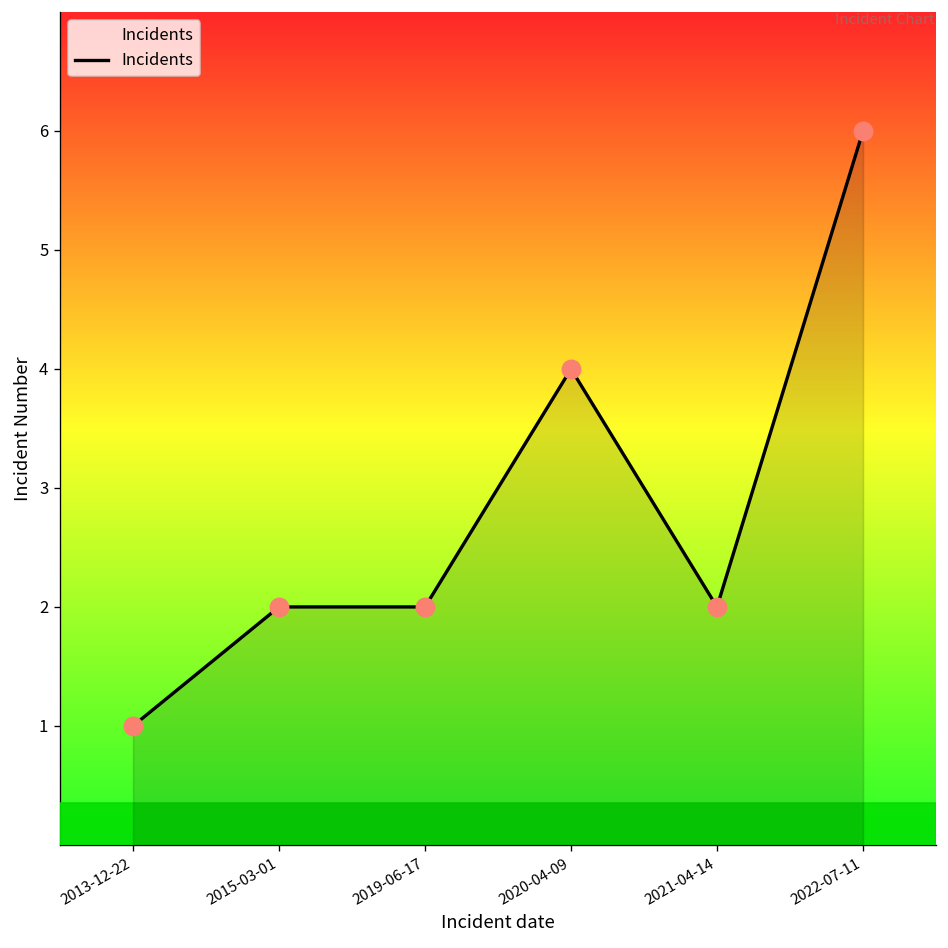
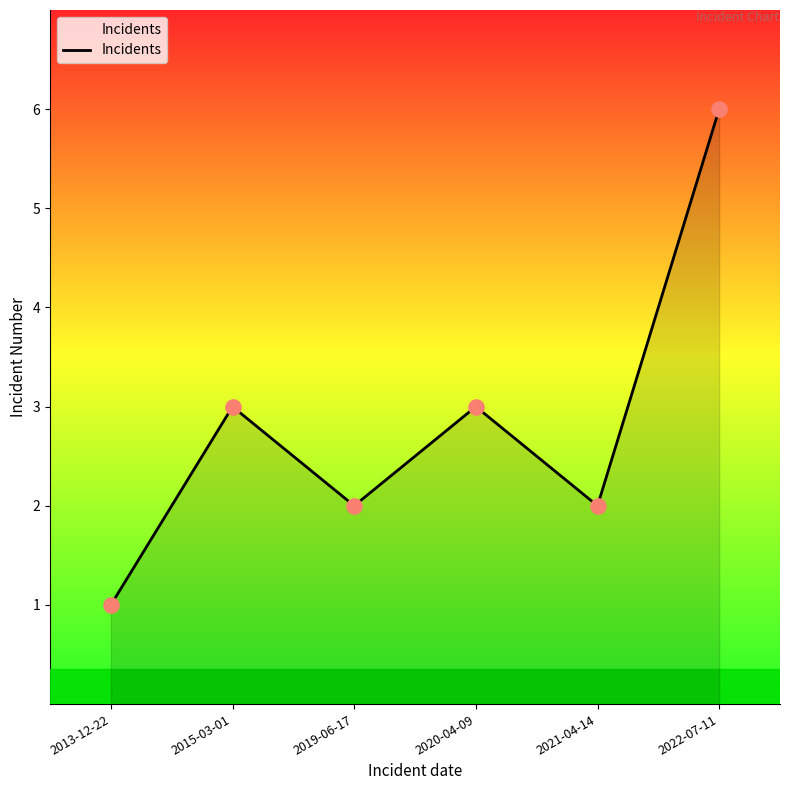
2015-03-01: 2 -> 3
2020-04-09: 4 -> 3
